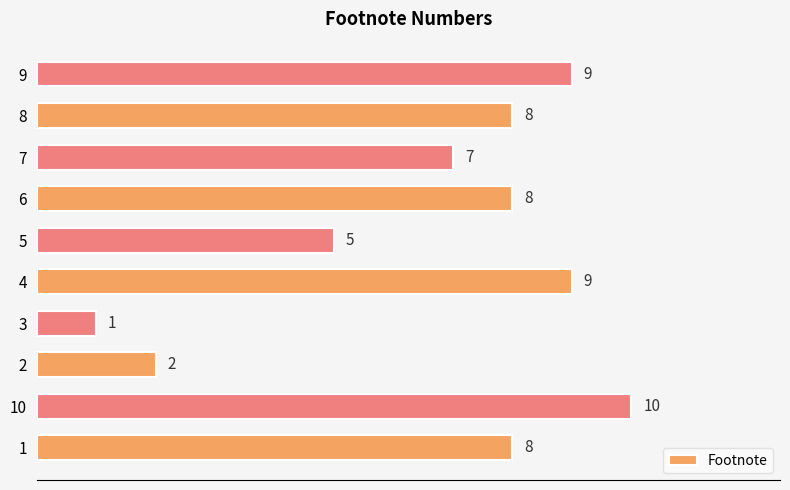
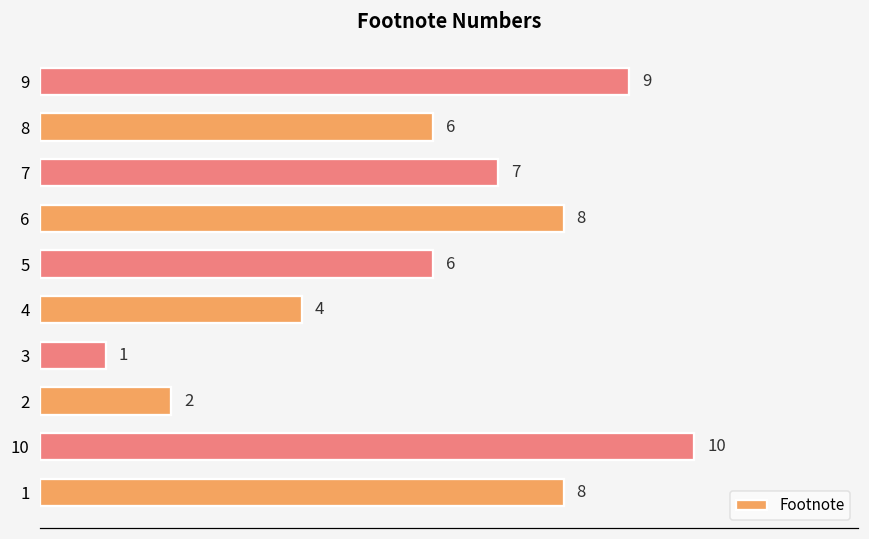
8: 8 -> 6
5: 5 -> 6
4: 9 -> 4
